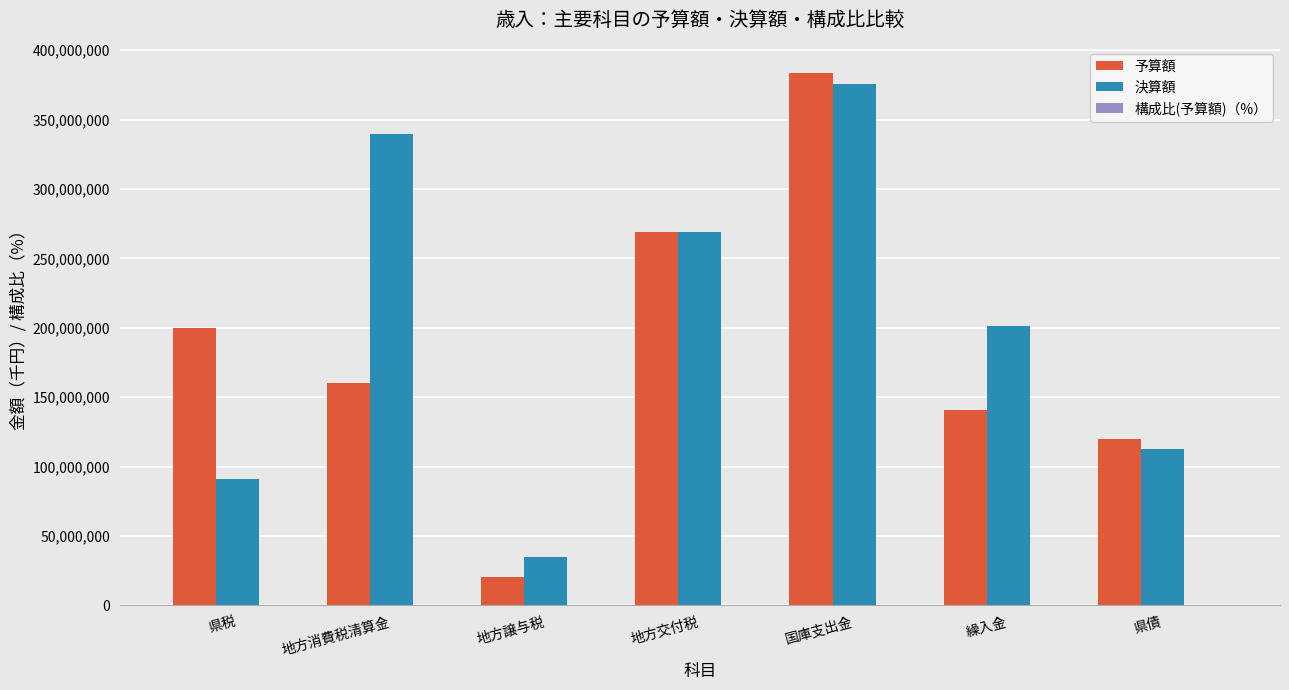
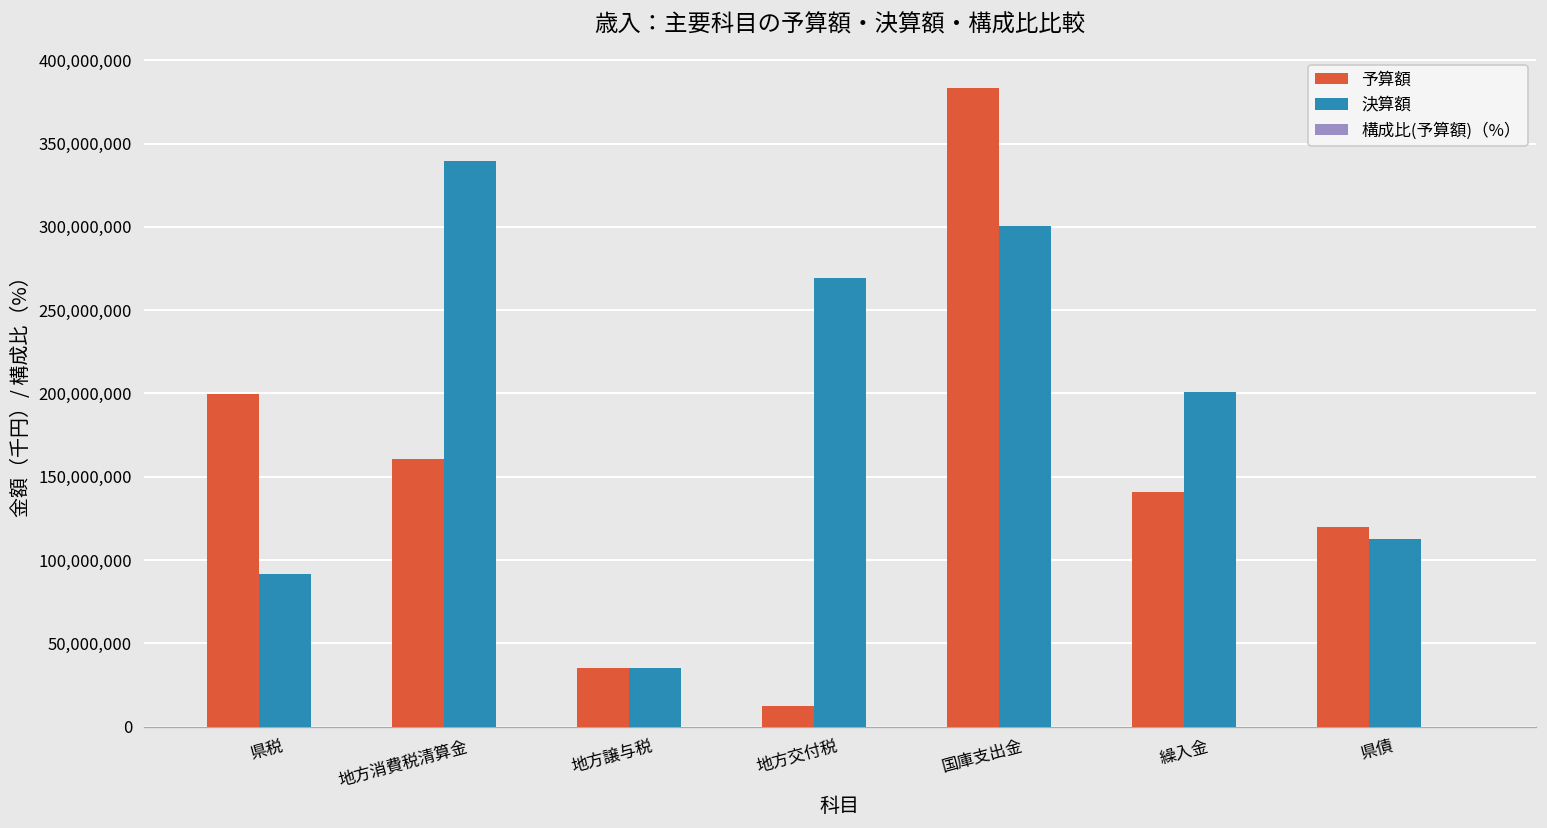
予算額, 地方譲与税: 21,000,000 -> 35,000,000
予算額, 地方交付税: 269,000,000 -> 12,000,000
決算額, 国庫支出金: 376,000,000 -> 300,000,000
